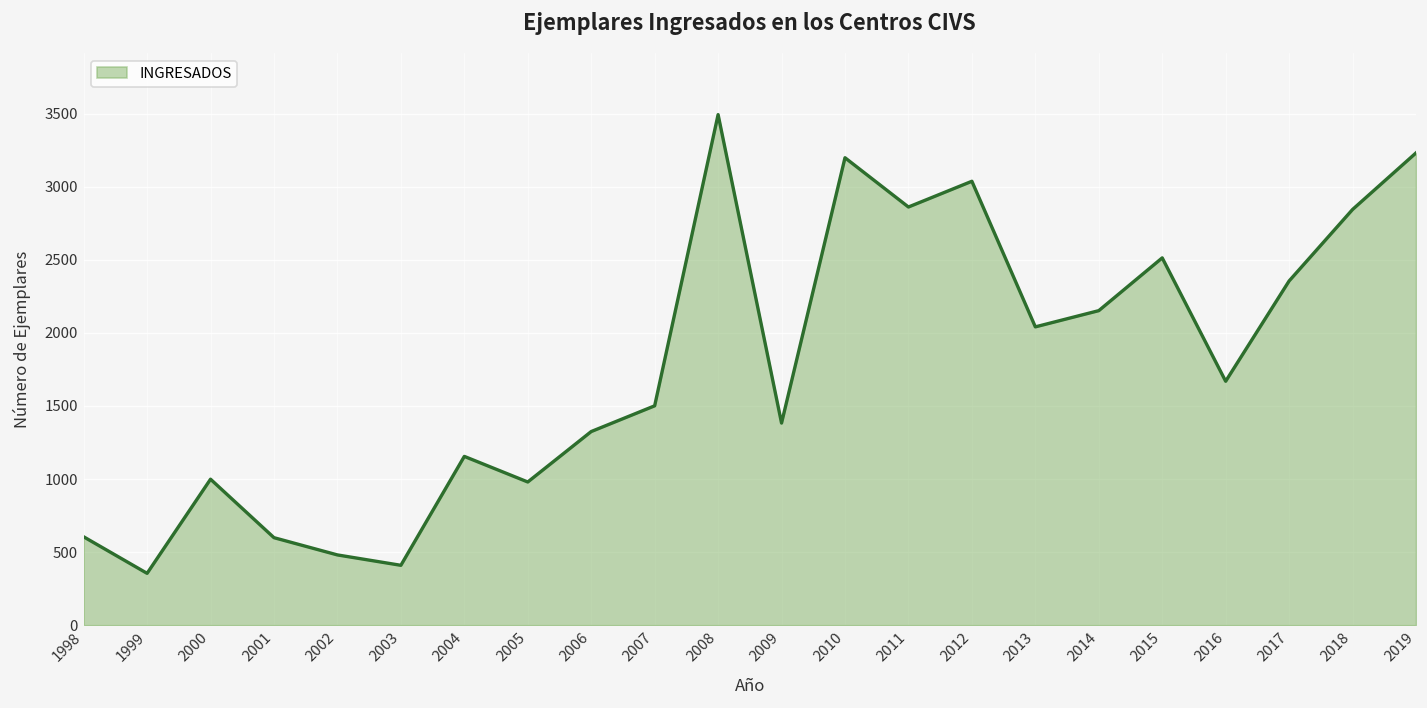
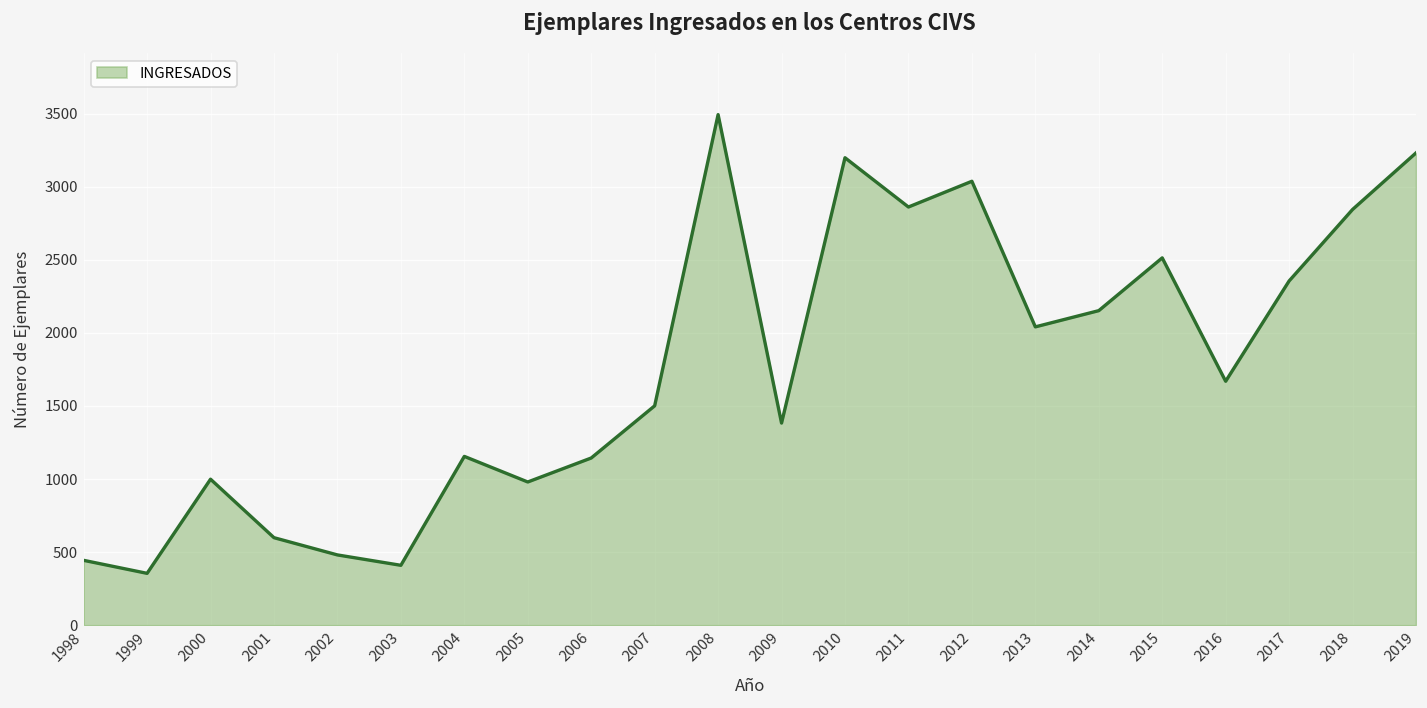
1998: 610 -> 440
2006: 1330 -> 1140
